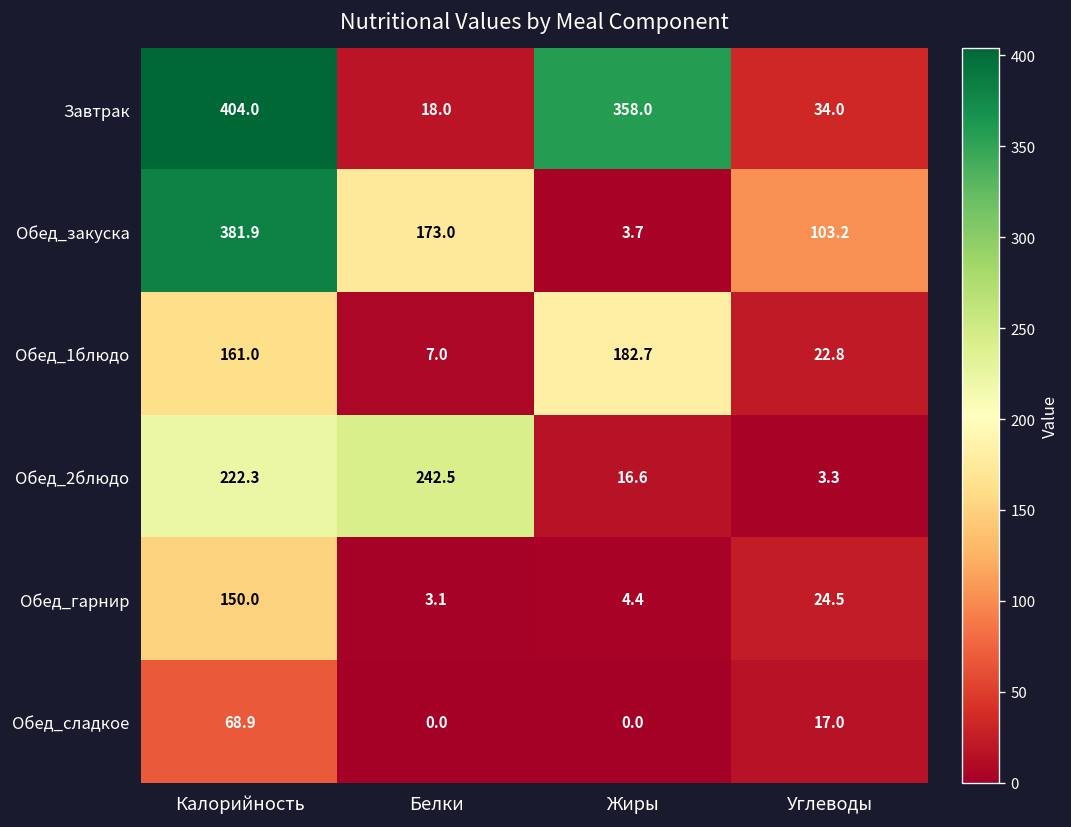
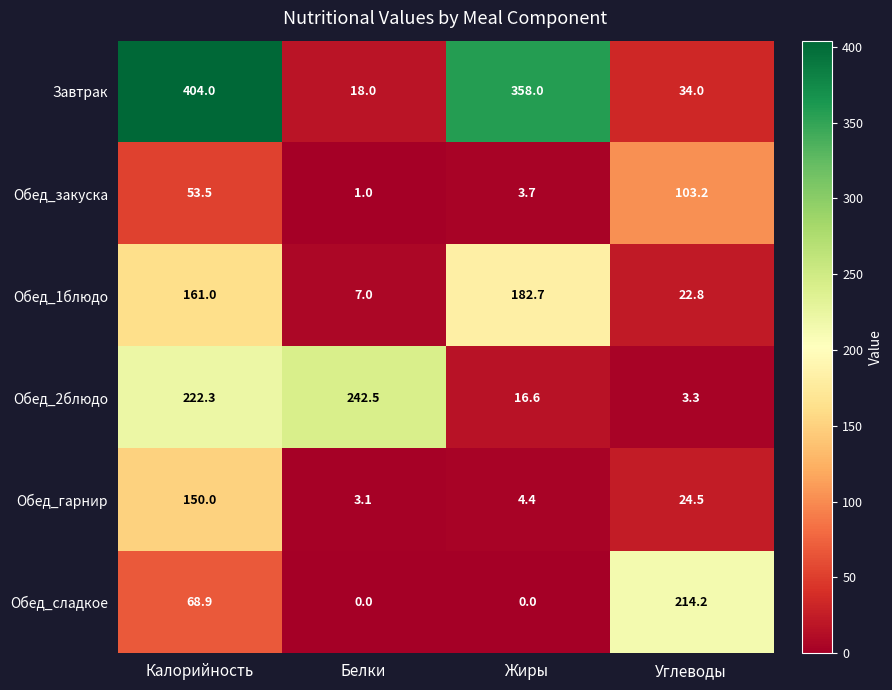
Обед_закуска, Калорийность: 381.9 -> 53.5
Обед_закуска, Белки: 173.0 -> 1.0
Обед_сладкое, Углеводы: 17.0 -> 214.2
